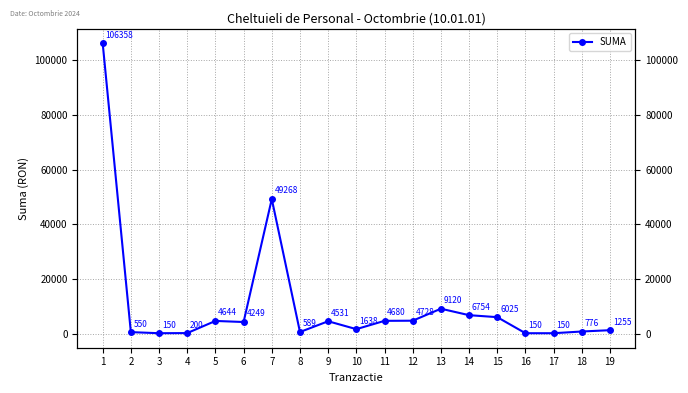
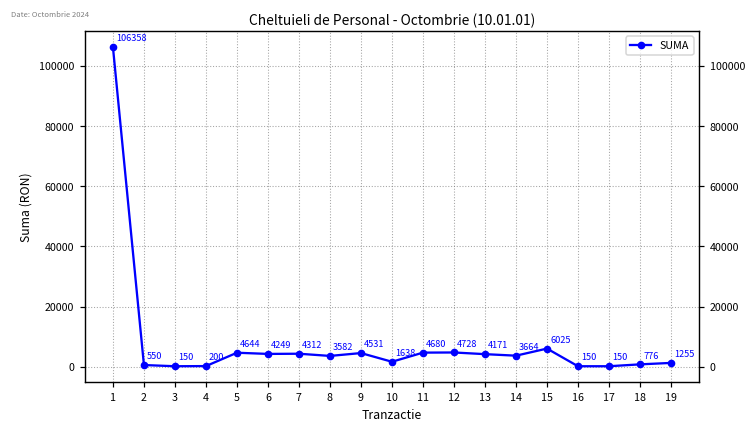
7: 49268 -> 4312
8: 589 -> 3582
13: 9120 -> 4171
14: 6754 -> 3664
